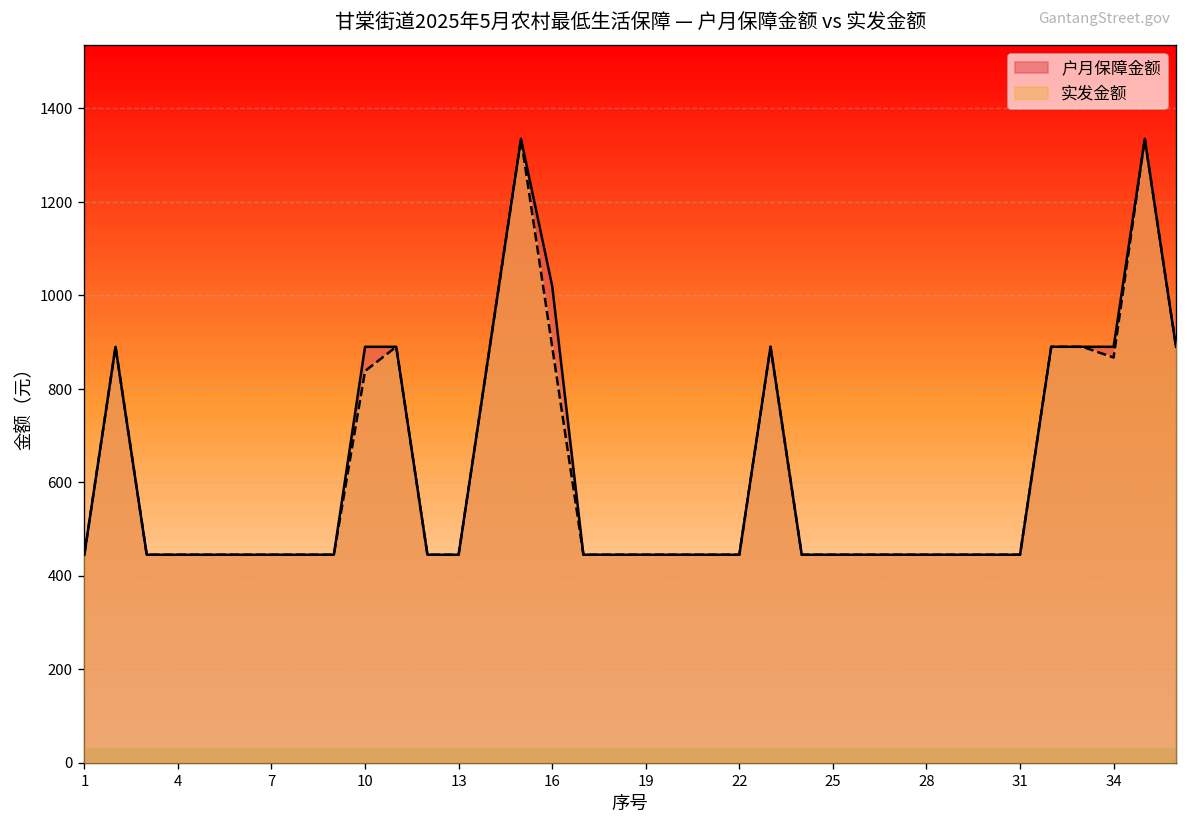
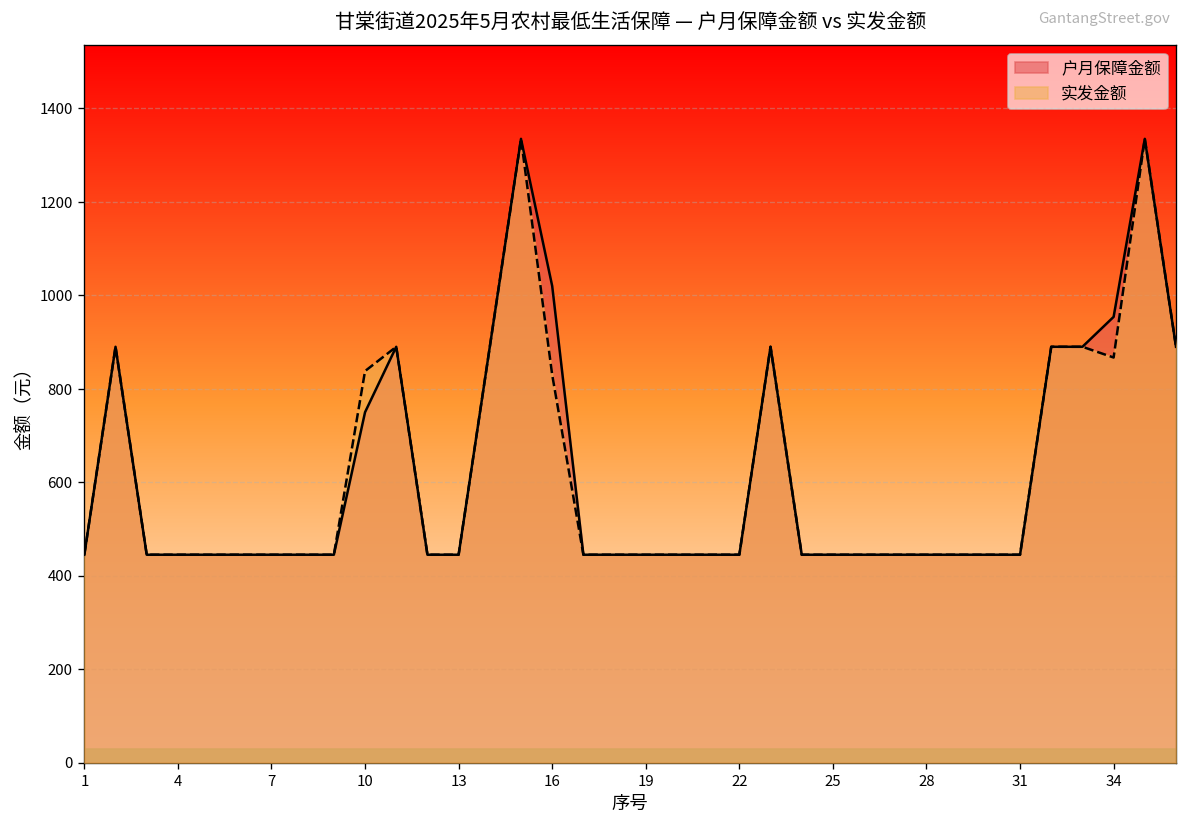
户月保障金额, 10: 890 -> 750
实发金额, 16: 890 -> 830
户月保障金额, 34: 890 -> 950
